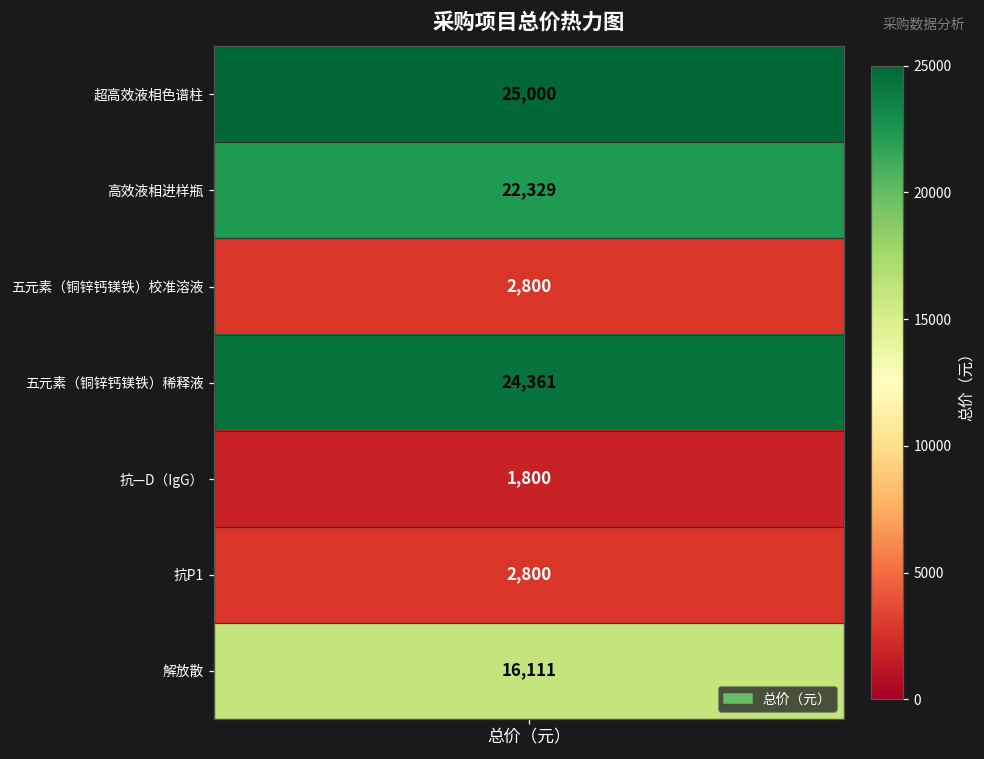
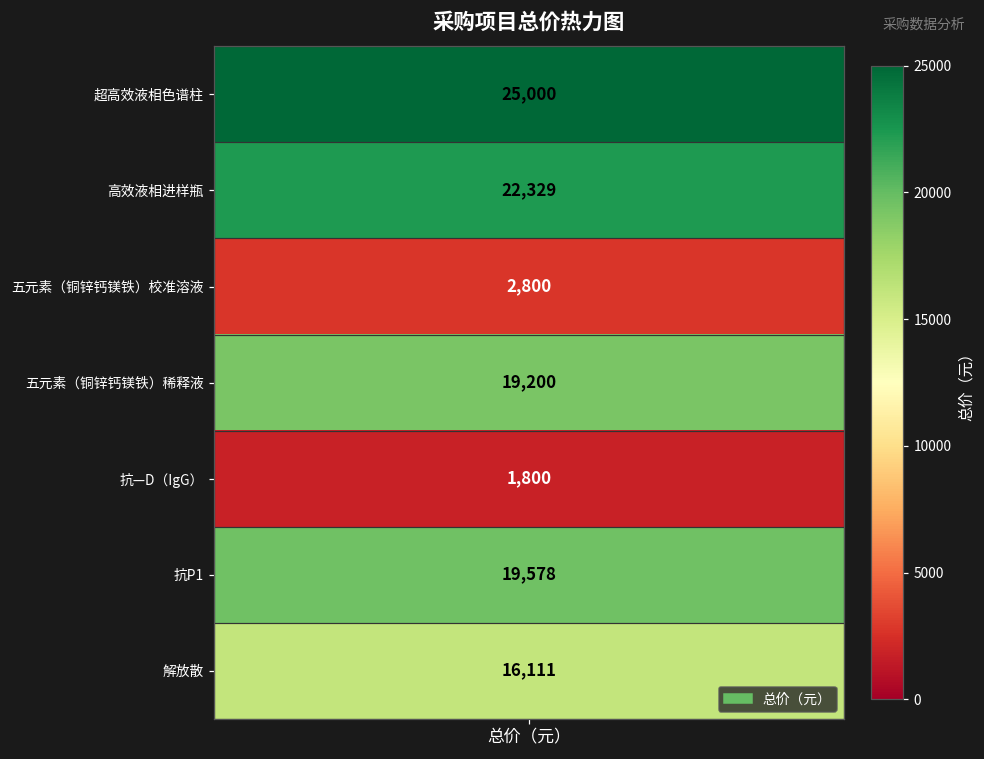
五元素（铜锌钙镁铁）稀释液, 总价（元）: 24,361 -> 19,200
抗P1, 总价（元）: 2,800 -> 19,578
